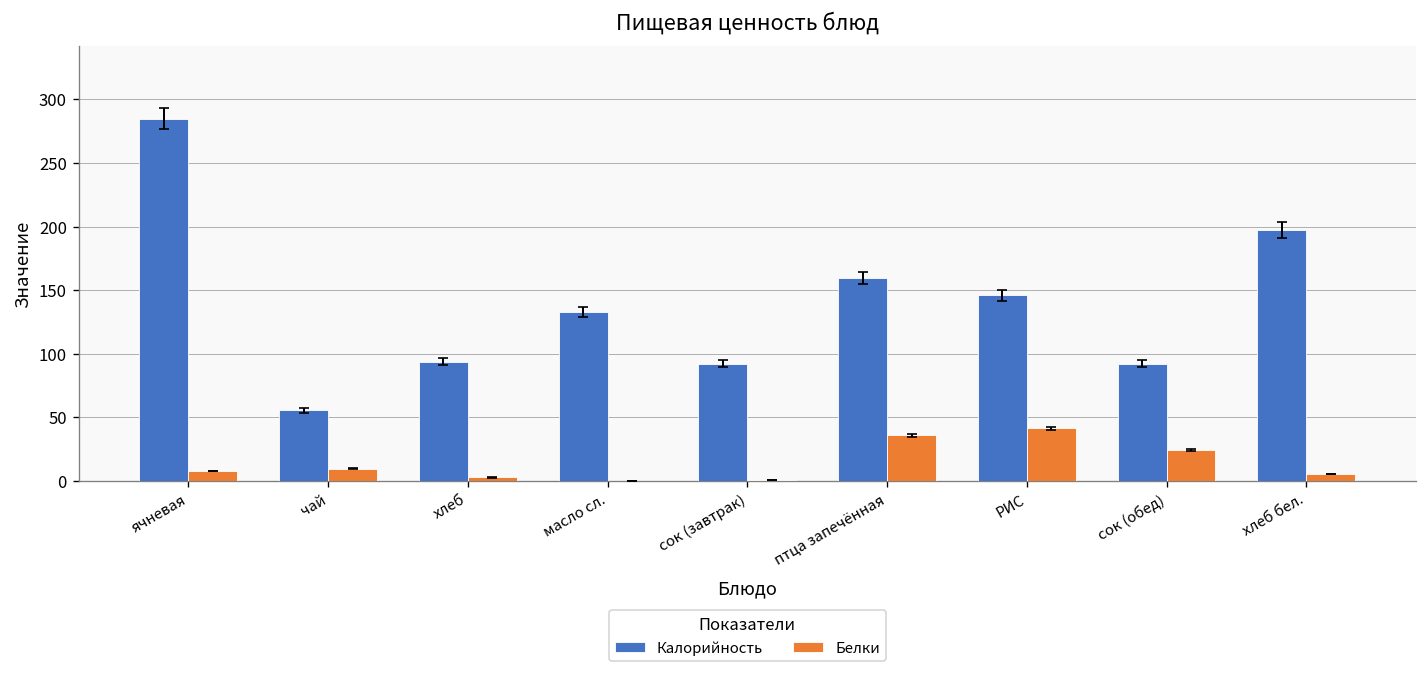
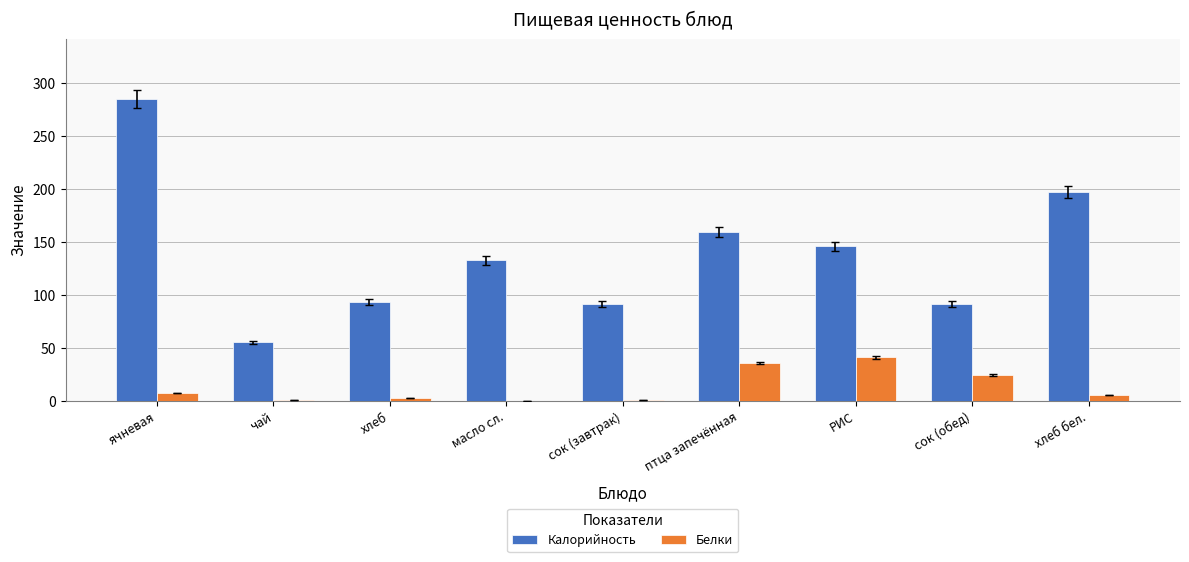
Белки, чай: 10 -> 1
